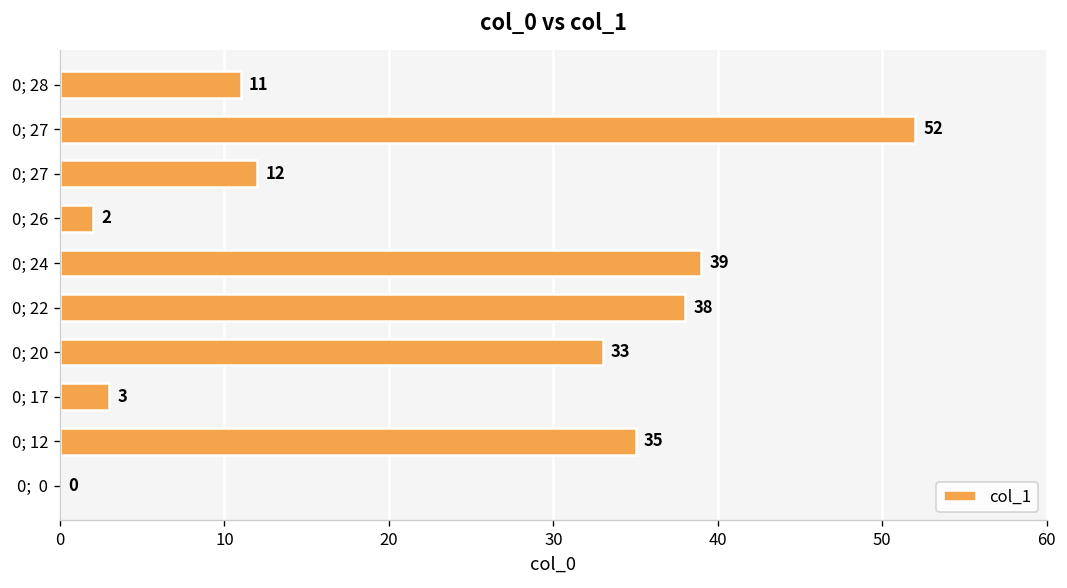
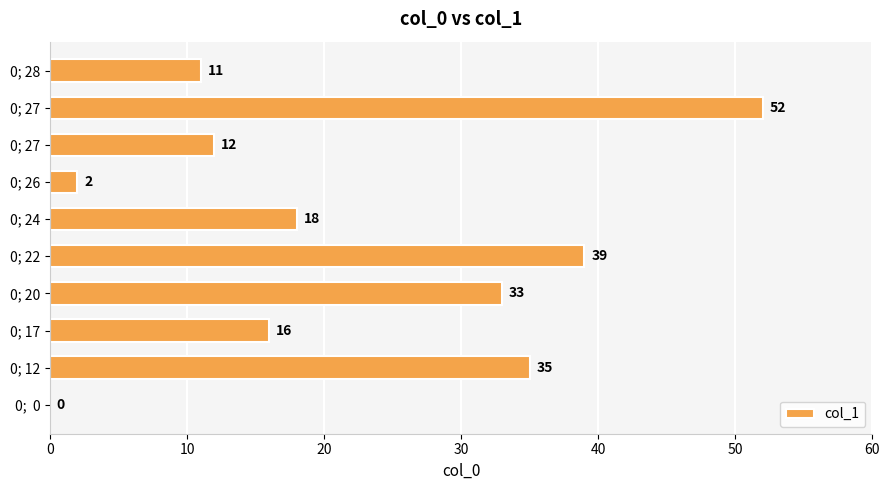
0; 24: 39 -> 18
0; 22: 38 -> 39
0; 17: 3 -> 16
